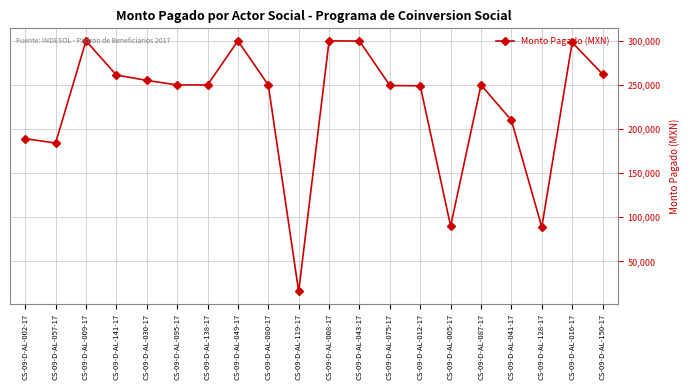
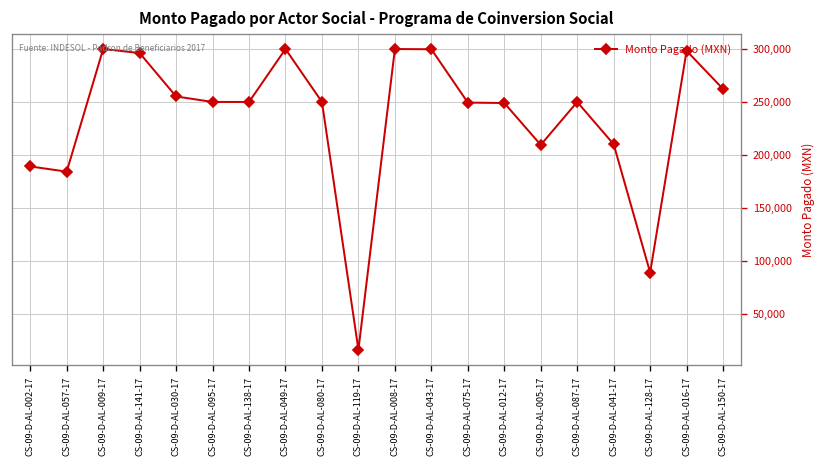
CS-09-D-AL-141-17: 260,000 -> 300,000
CS-09-D-AL-005-17: 90,000 -> 210,000
